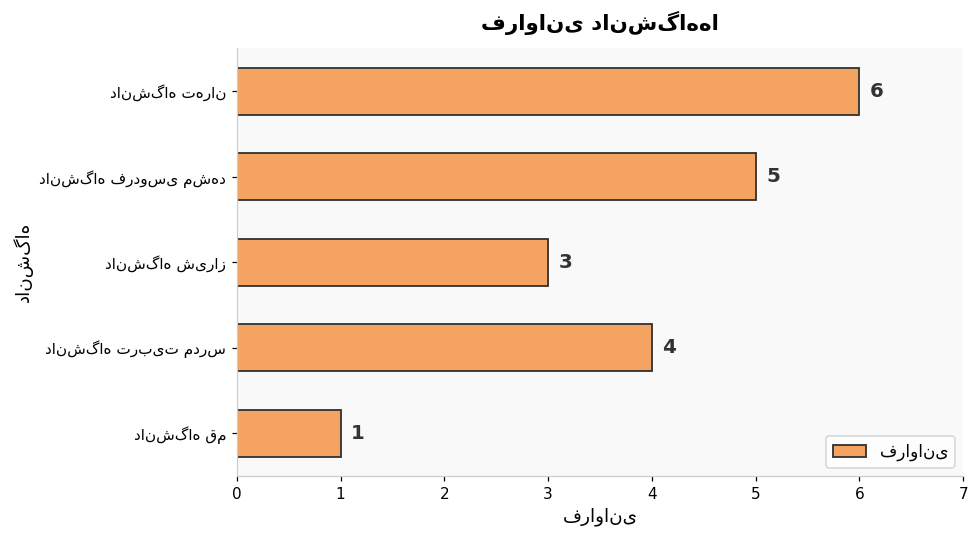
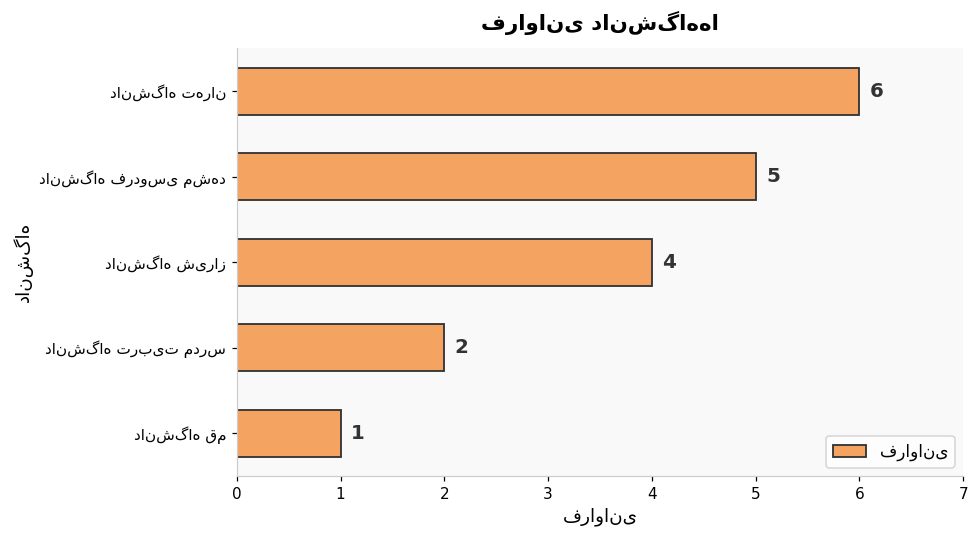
دانشگاه شیراز: 3 -> 4
دانشگاه تربیت مدرس: 4 -> 2
